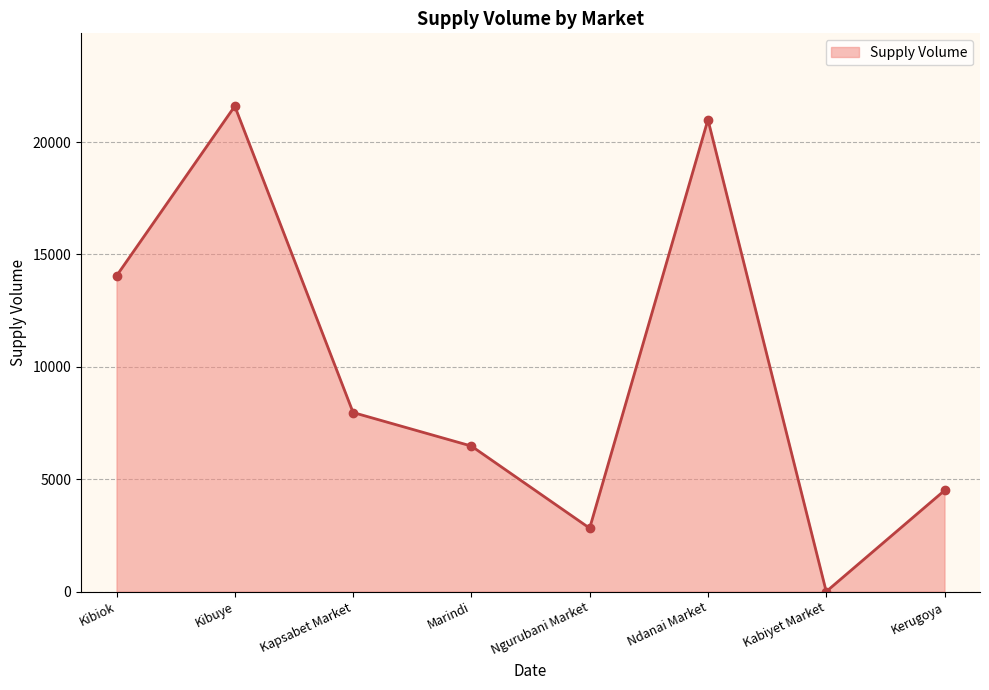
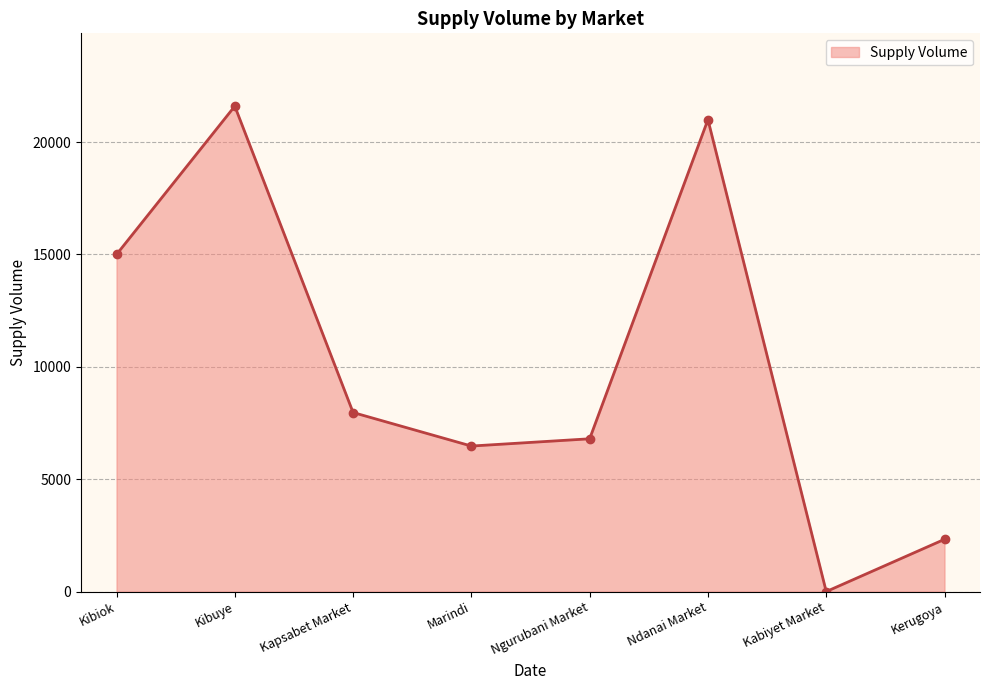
Kibiok: 14000 -> 15000
Ngurubani Market: 2800 -> 6800
Kerugoya: 4500 -> 2300
